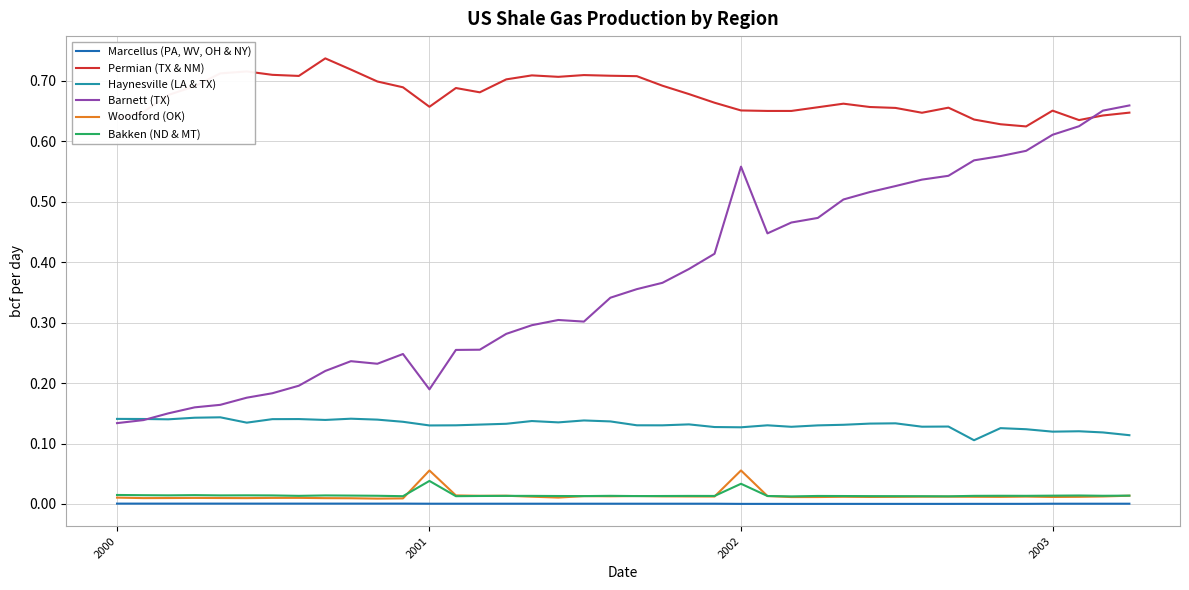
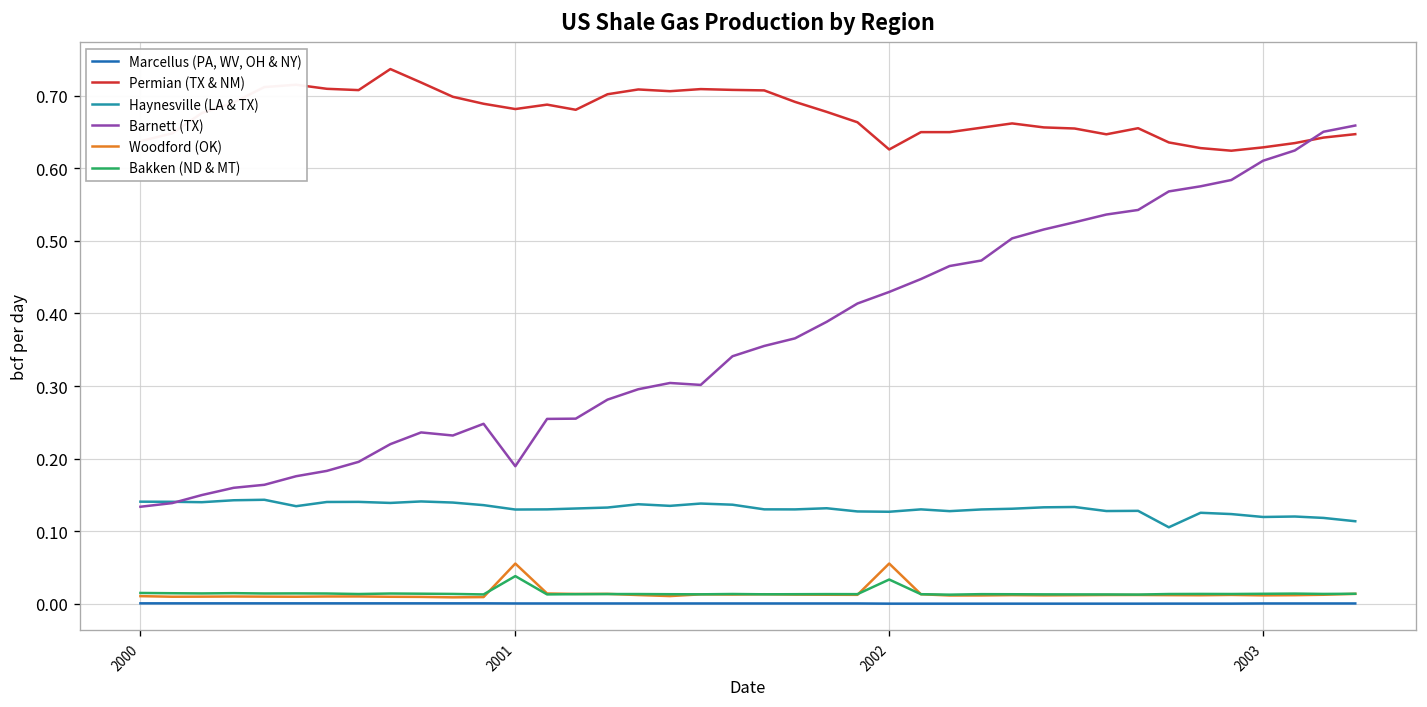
Permian (TX & NM), 2001: 0.66 -> 0.68
Permian (TX & NM), 2002: 0.65 -> 0.63
Barnett (TX), 2002: 0.56 -> 0.43
Permian (TX & NM), 2003: 0.65 -> 0.63
